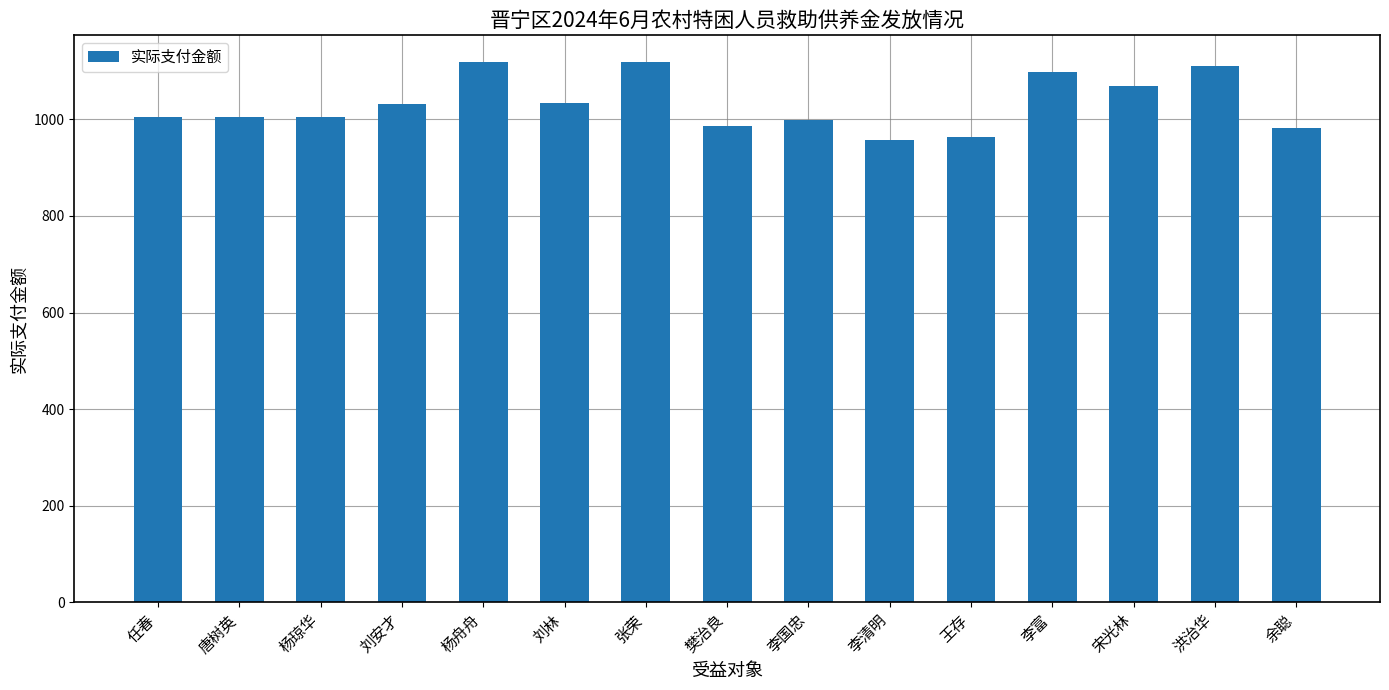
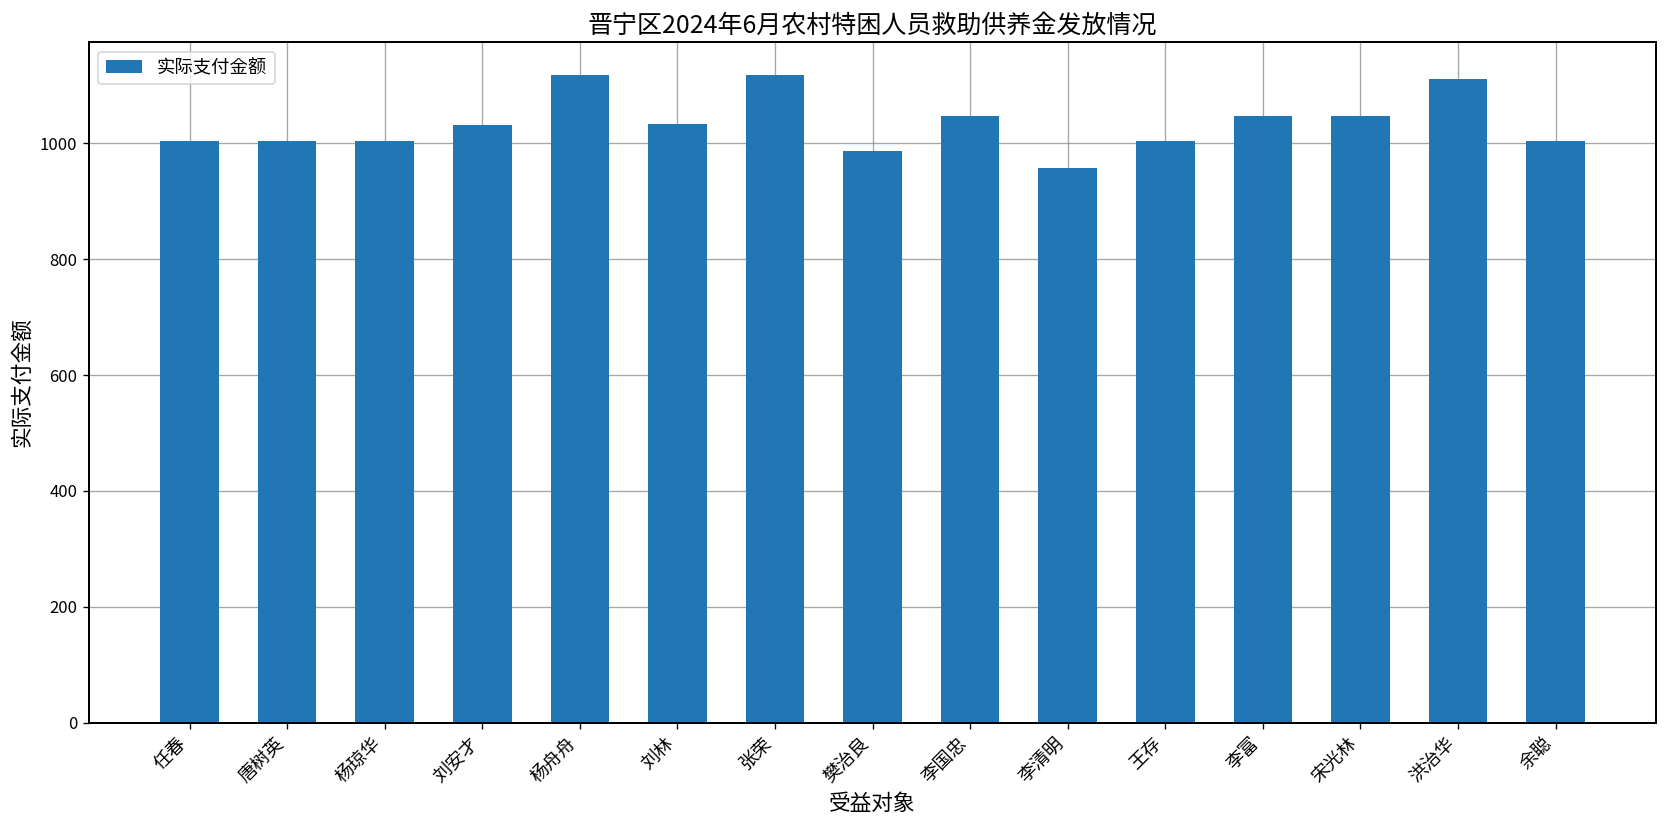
李国忠: 1000 -> 1050
王存: 960 -> 1000
李富: 1100 -> 1050
宋光林: 1070 -> 1050
余聪: 980 -> 1000
